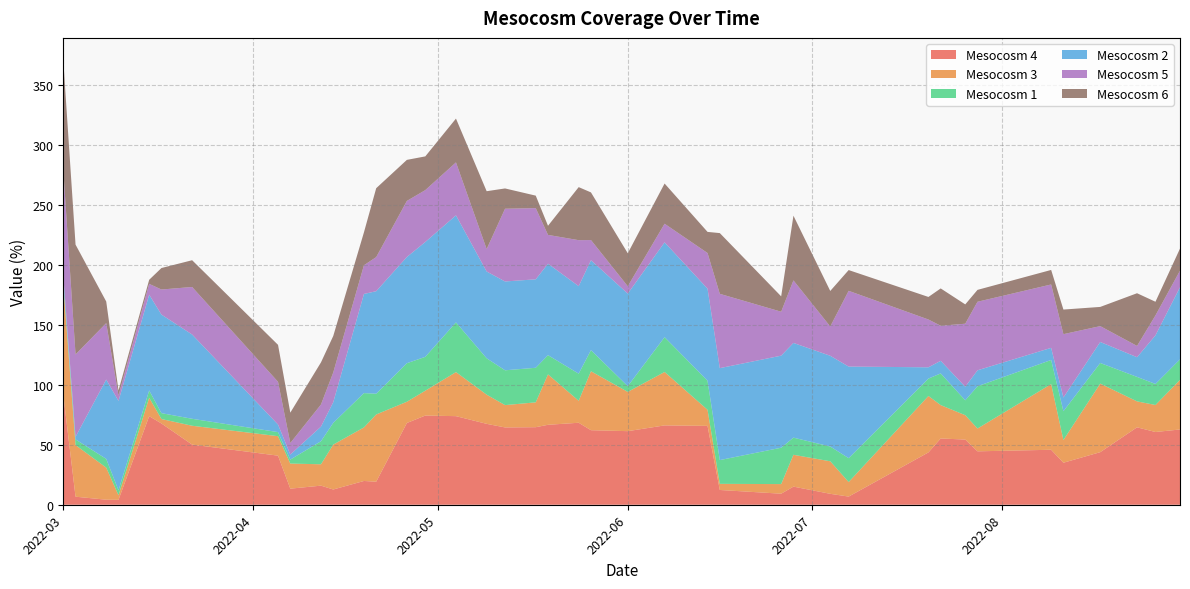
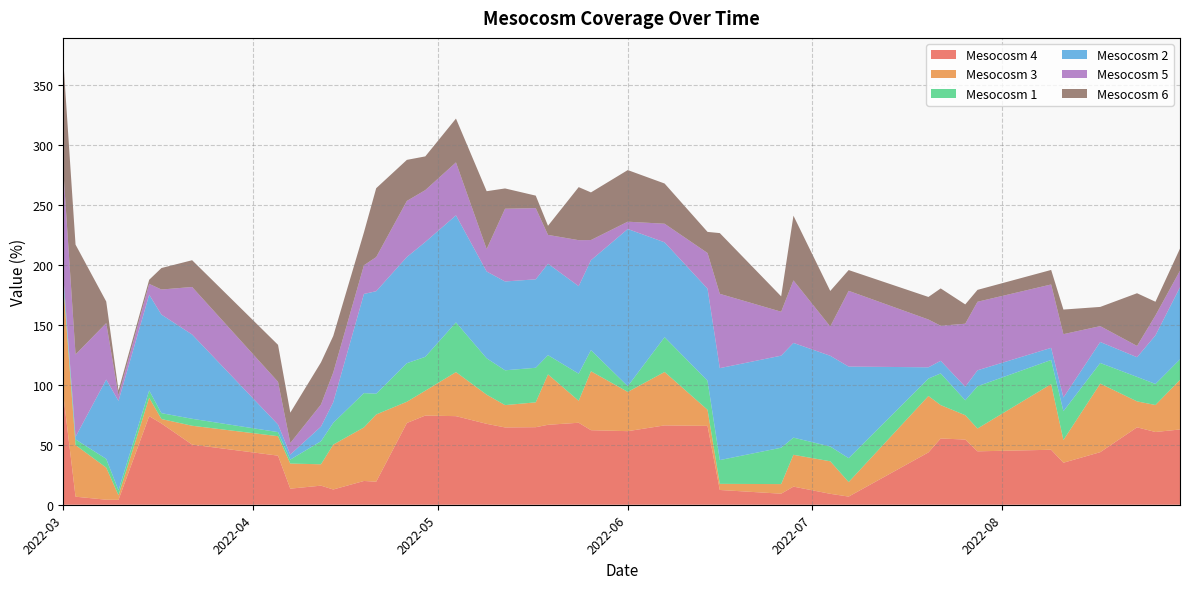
Mesocosm 2, 2022-06: 77 -> 131
Mesocosm 6, 2022-06: 28 -> 43
